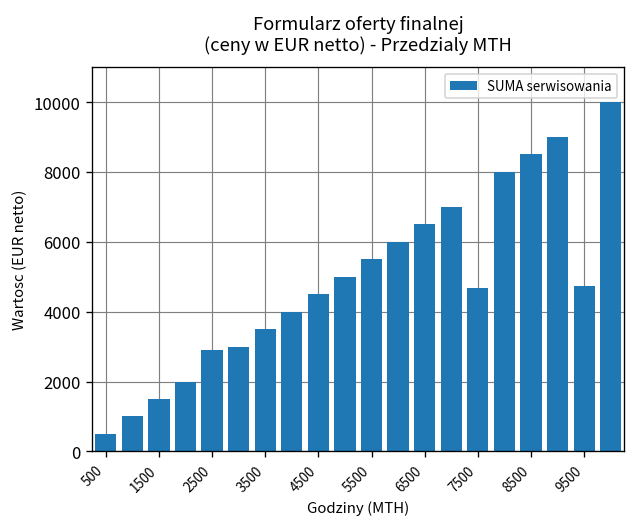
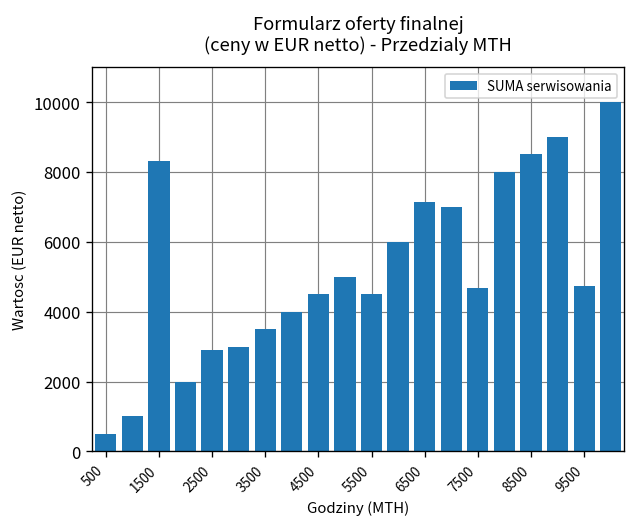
1500: 1500 -> 8300
5500: 5500 -> 4500
6500: 6500 -> 7100
